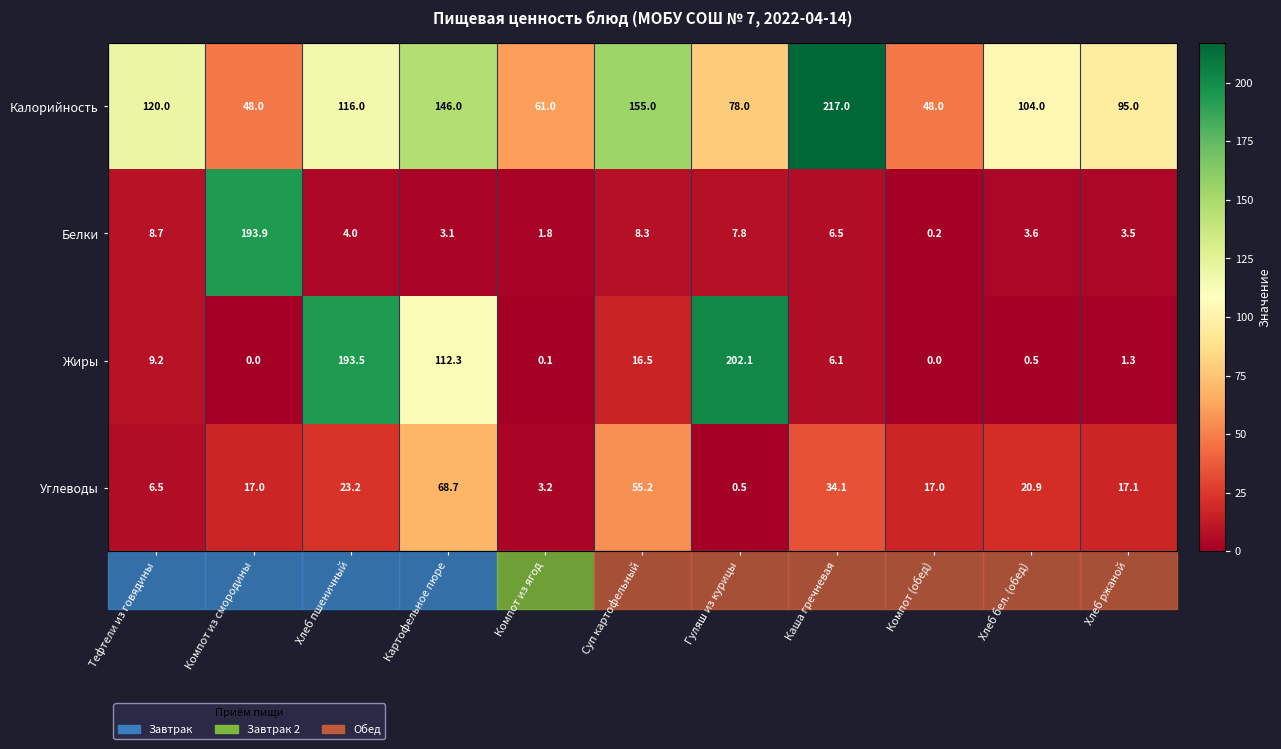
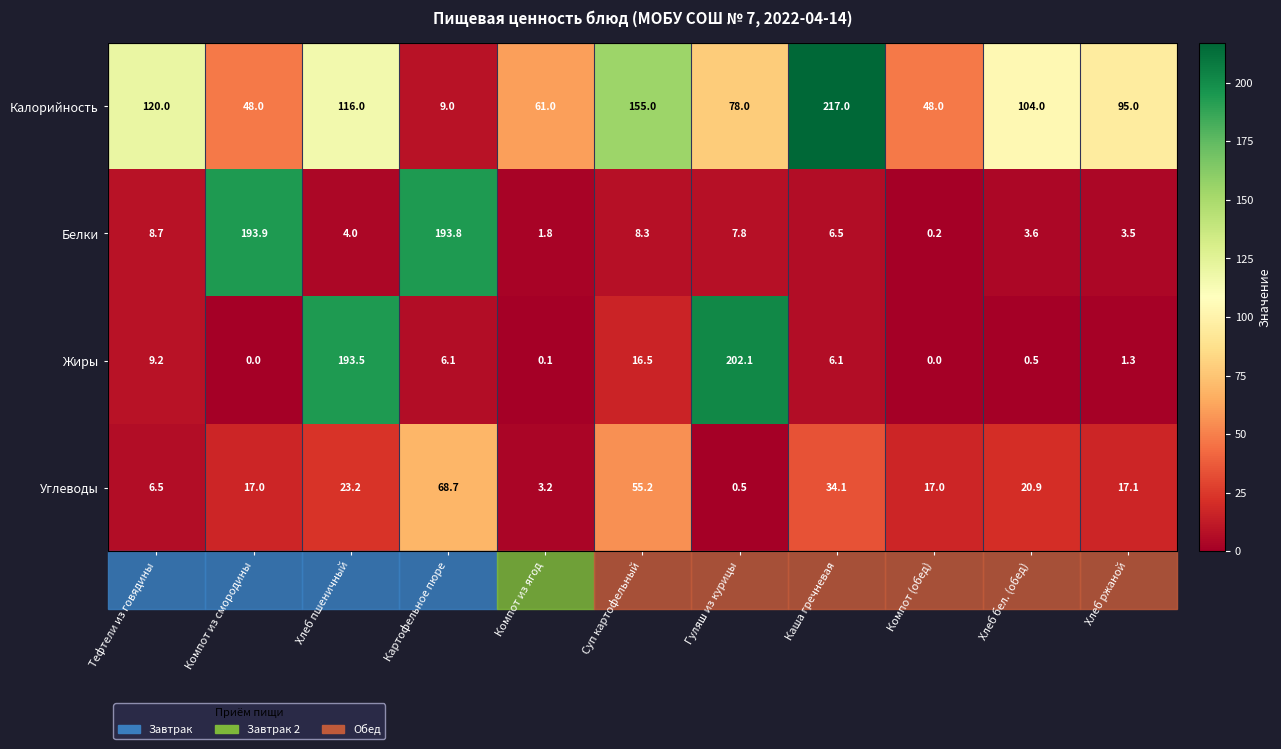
Калорийность, Картофельное пюре: 146.0 -> 9.0
Белки, Картофельное пюре: 3.1 -> 193.8
Жиры, Картофельное пюре: 112.3 -> 6.1
